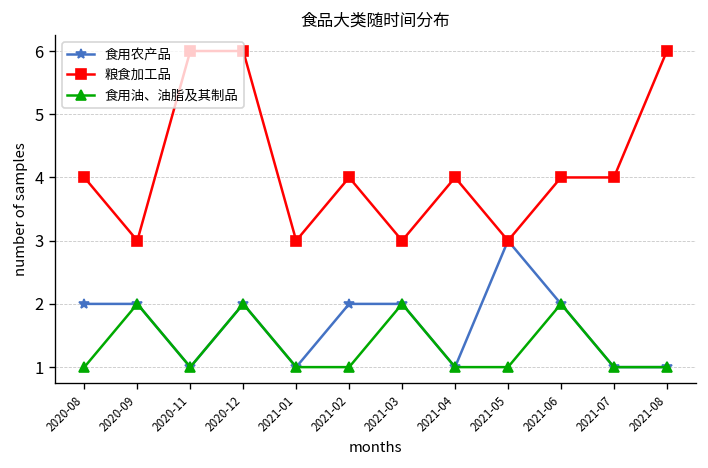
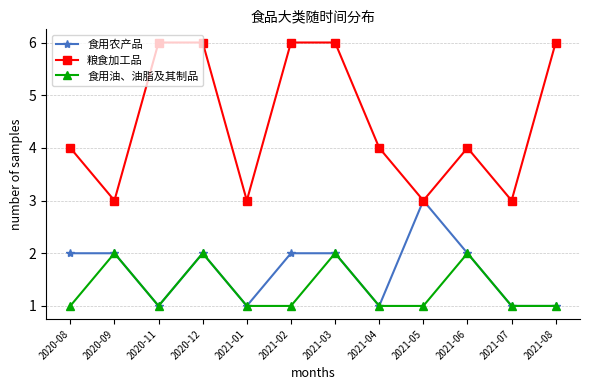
粮食加工品, 2021-02: 4 -> 6
粮食加工品, 2021-03: 3 -> 6
粮食加工品, 2021-07: 4 -> 3
